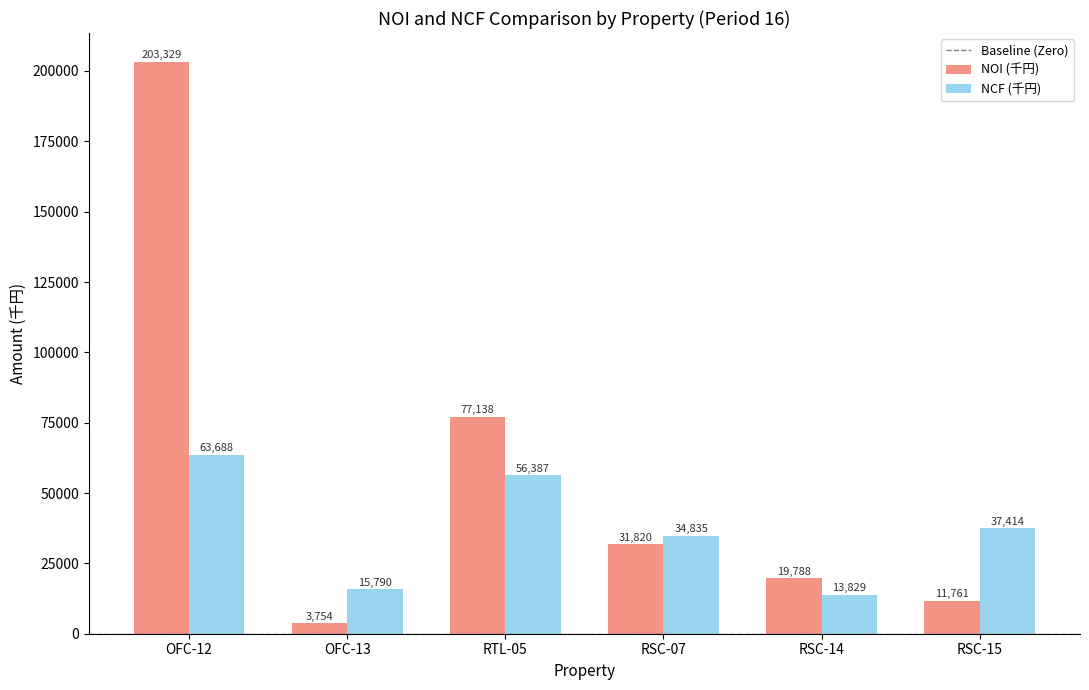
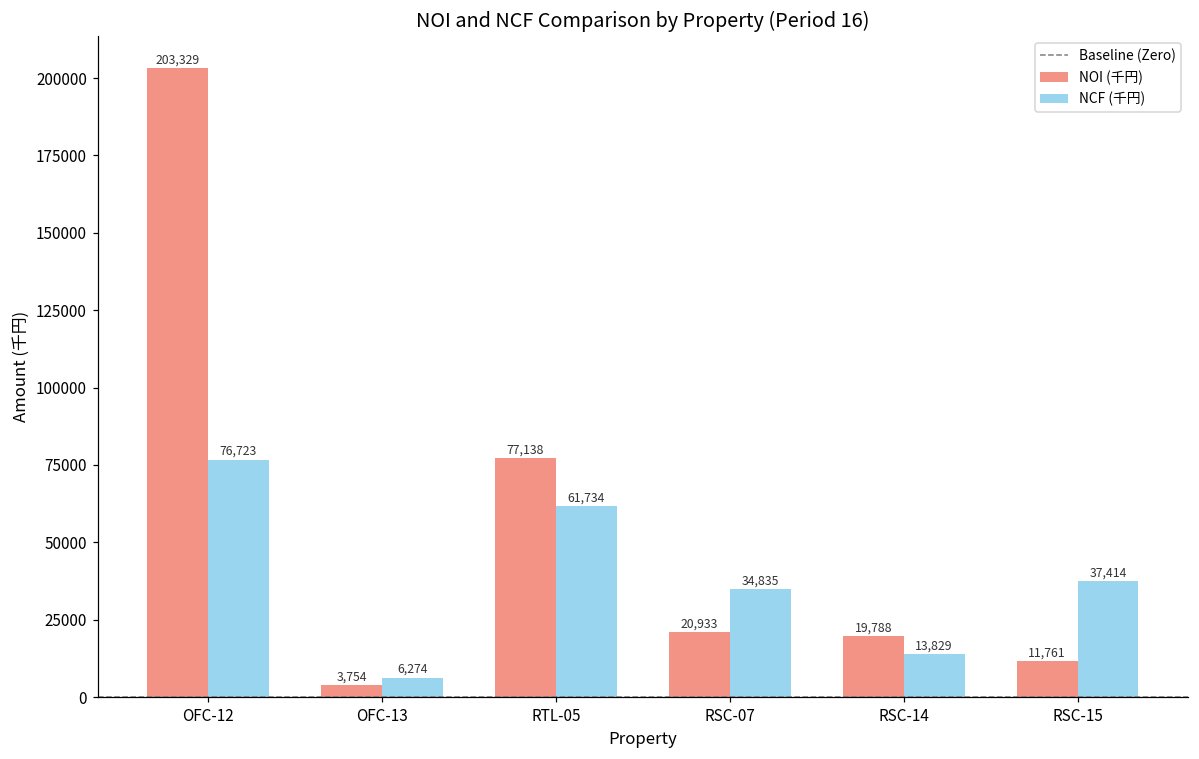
NCF (千円), OFC-12: 63,688 -> 76,723
NCF (千円), OFC-13: 15,790 -> 6,274
NCF (千円), RTL-05: 56,387 -> 61,734
NOI (千円), RSC-07: 31,820 -> 20,933
